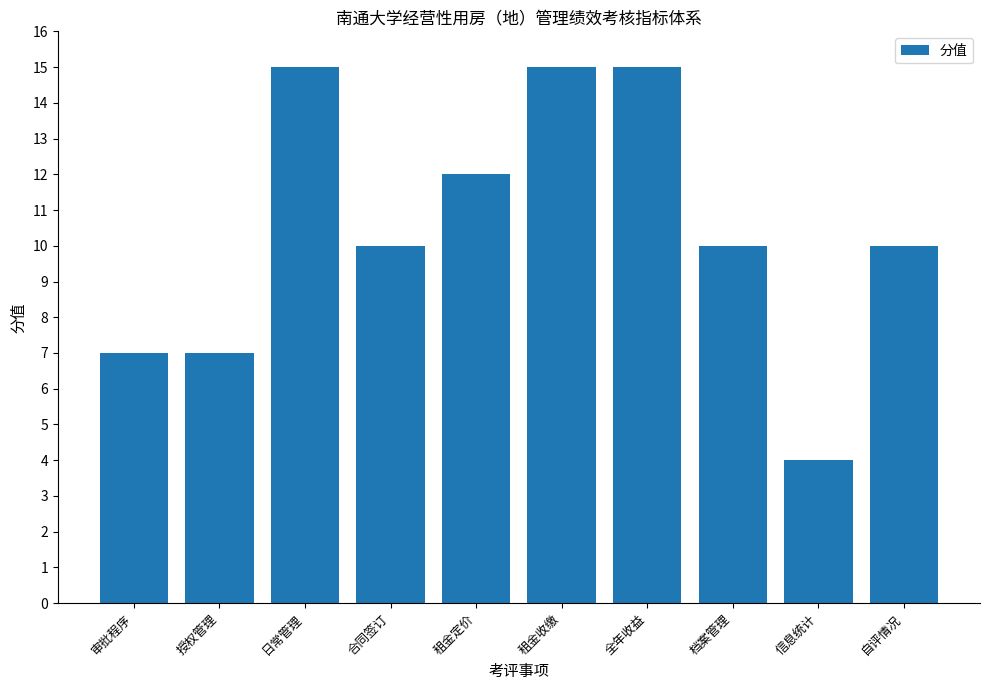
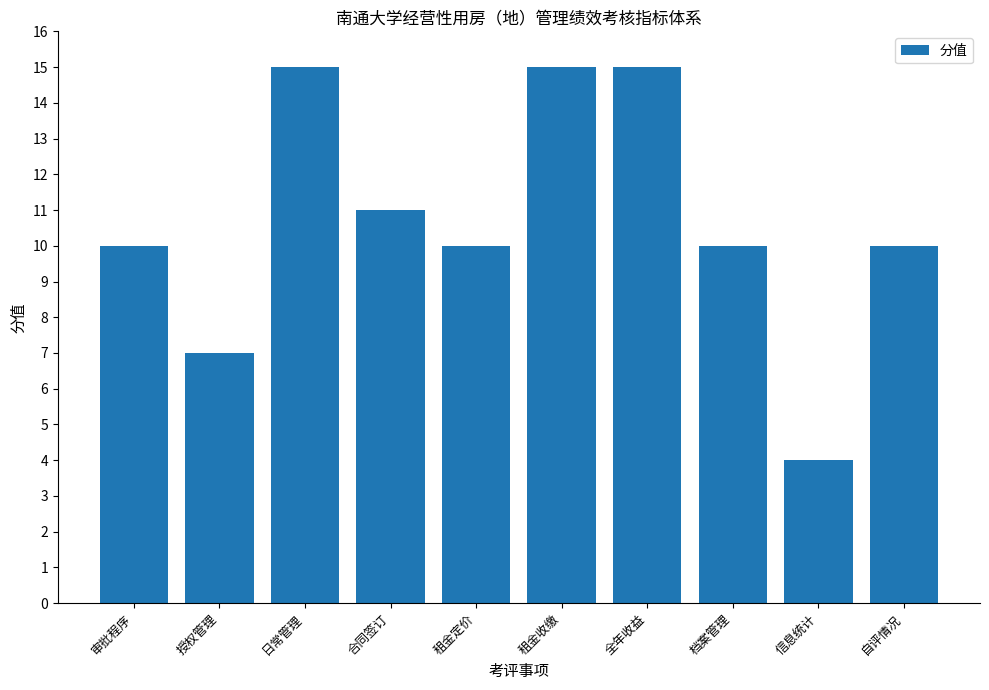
审批程序: 7 -> 10
合同签订: 10 -> 11
租金定价: 12 -> 10
